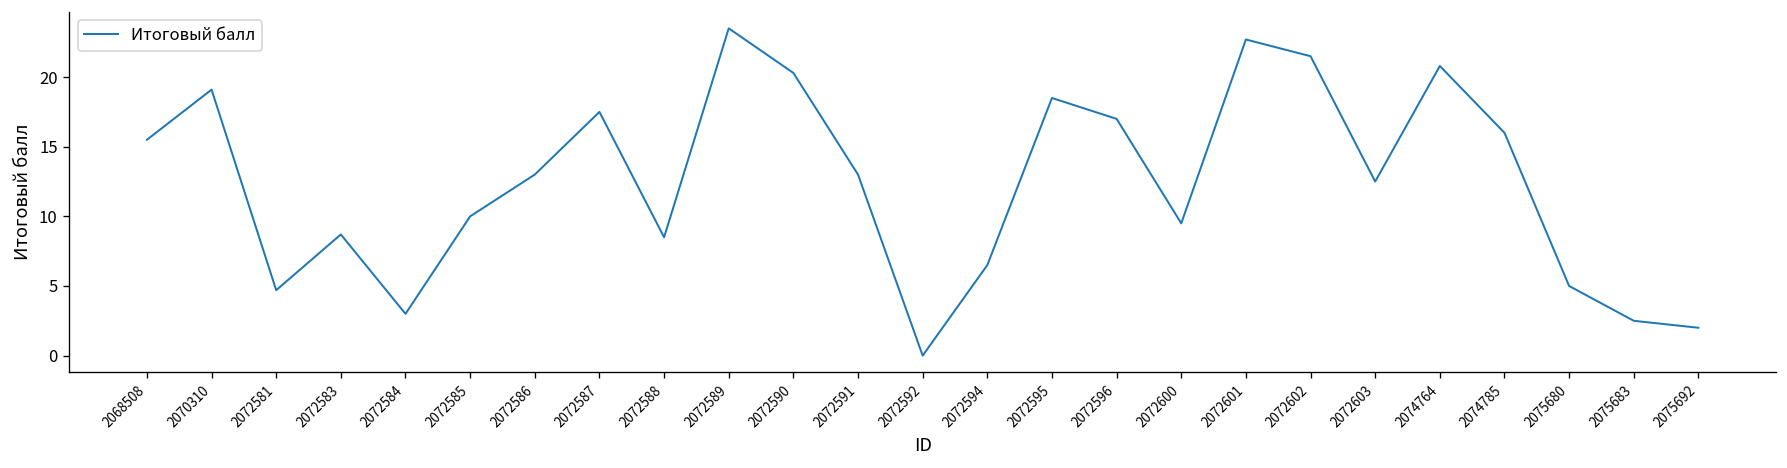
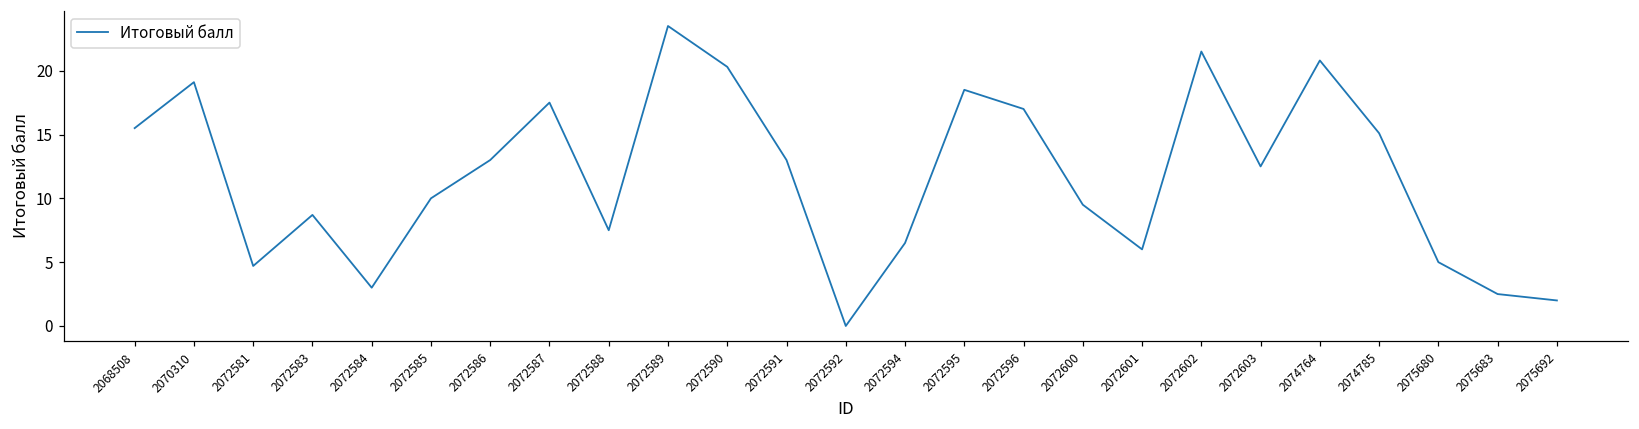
2072588: 8.5 -> 7.5
2072601: 22.7 -> 6.0
2074785: 16.0 -> 15.1
